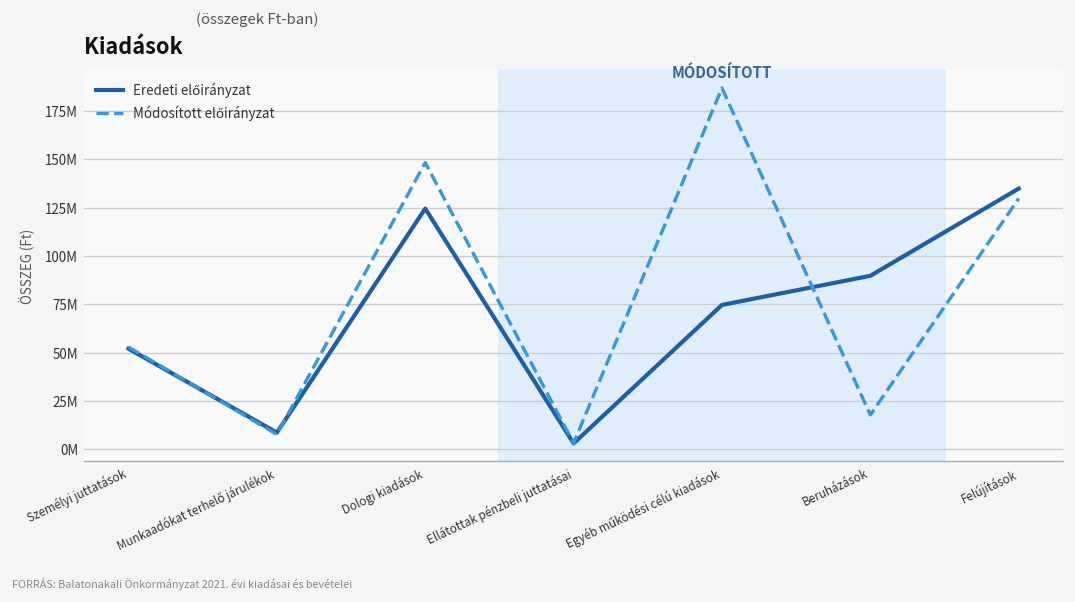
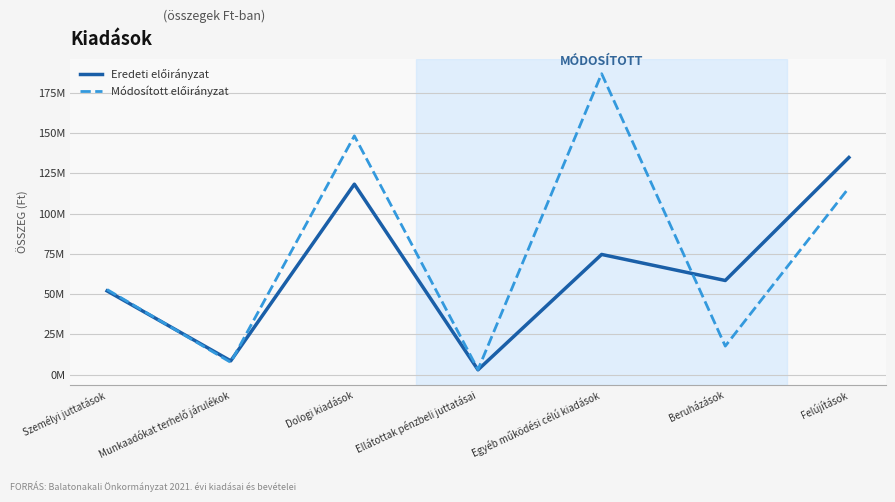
Eredeti előirányzat, Dologi kiadások: 125000000 -> 118000000
Eredeti előirányzat, Beruházások: 90000000 -> 58000000
Módosított előirányzat, Felújítások: 130000000 -> 116000000
